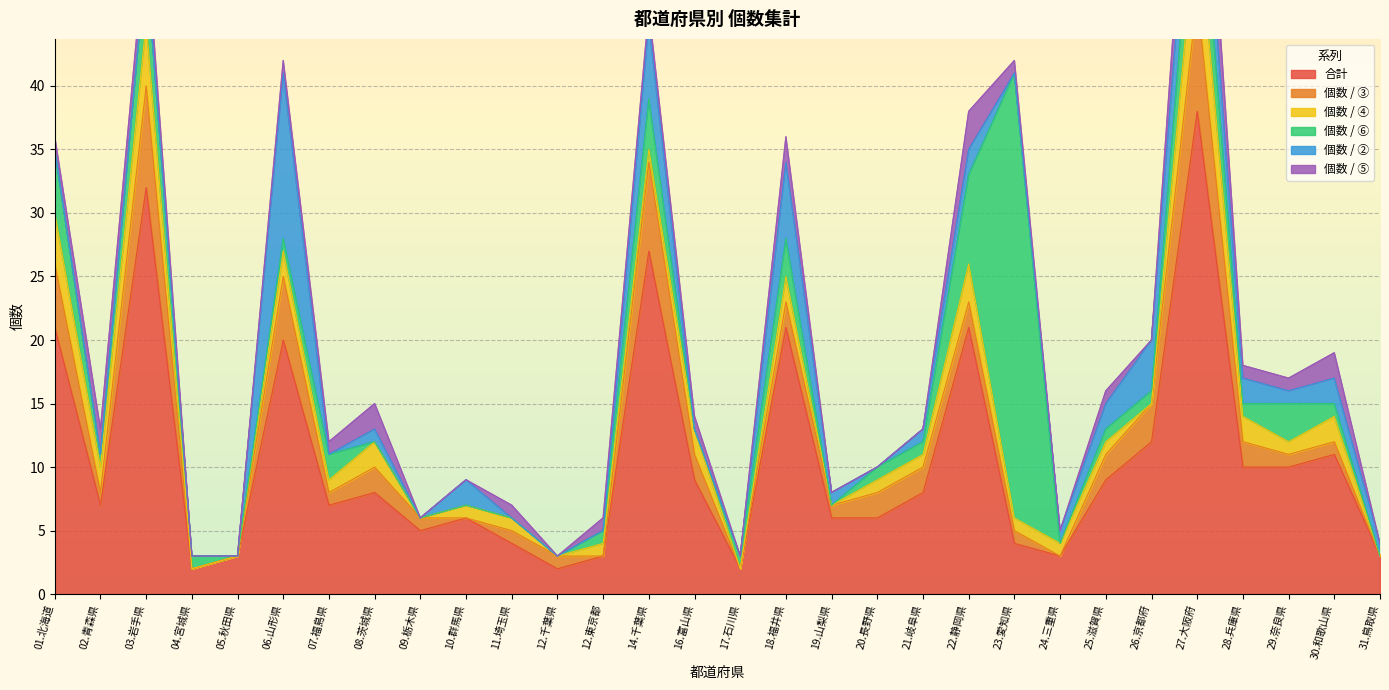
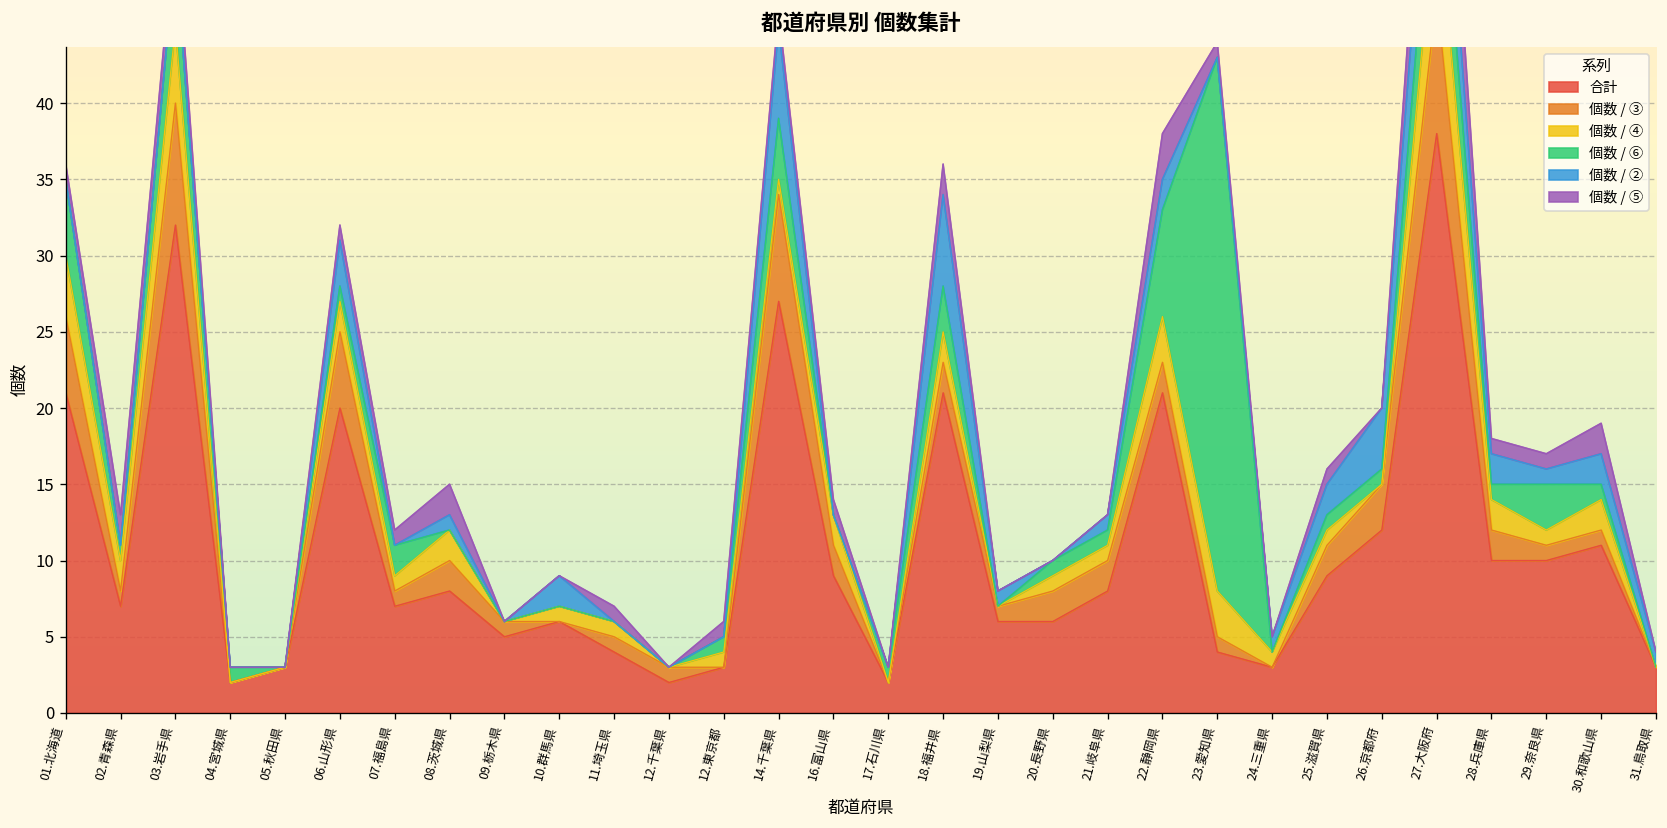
個数 / ②, 06.山形県: 13 -> 3
個数 / ④, 23.愛知県: 1 -> 3
